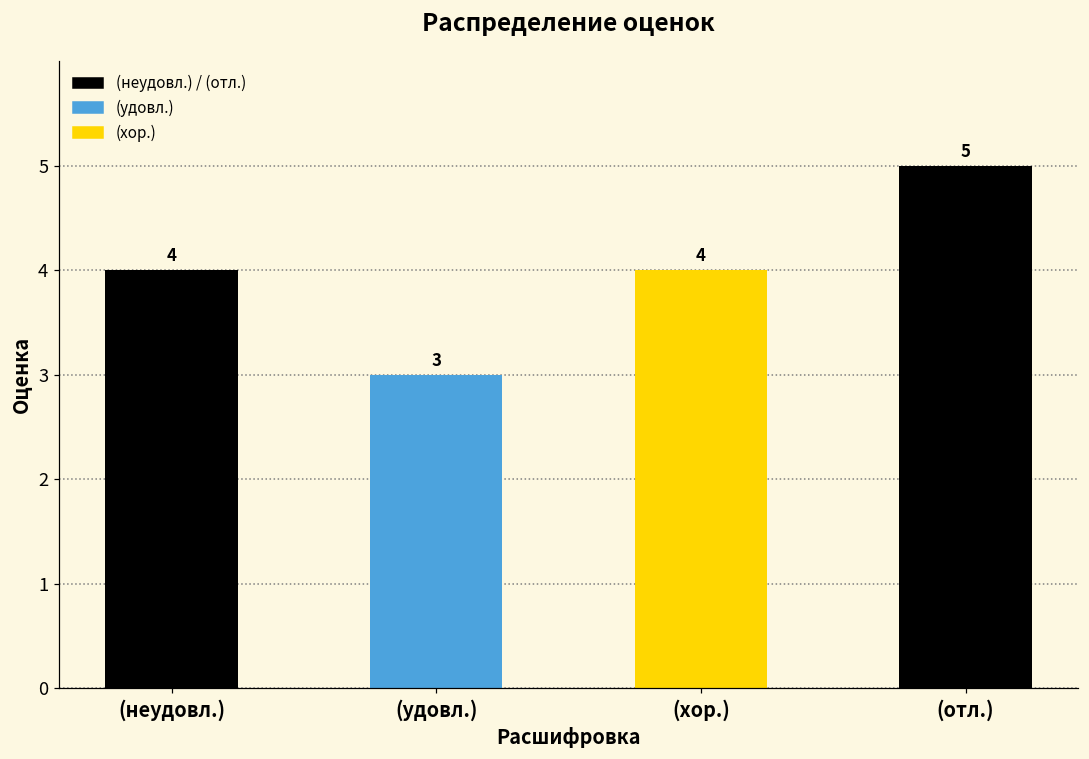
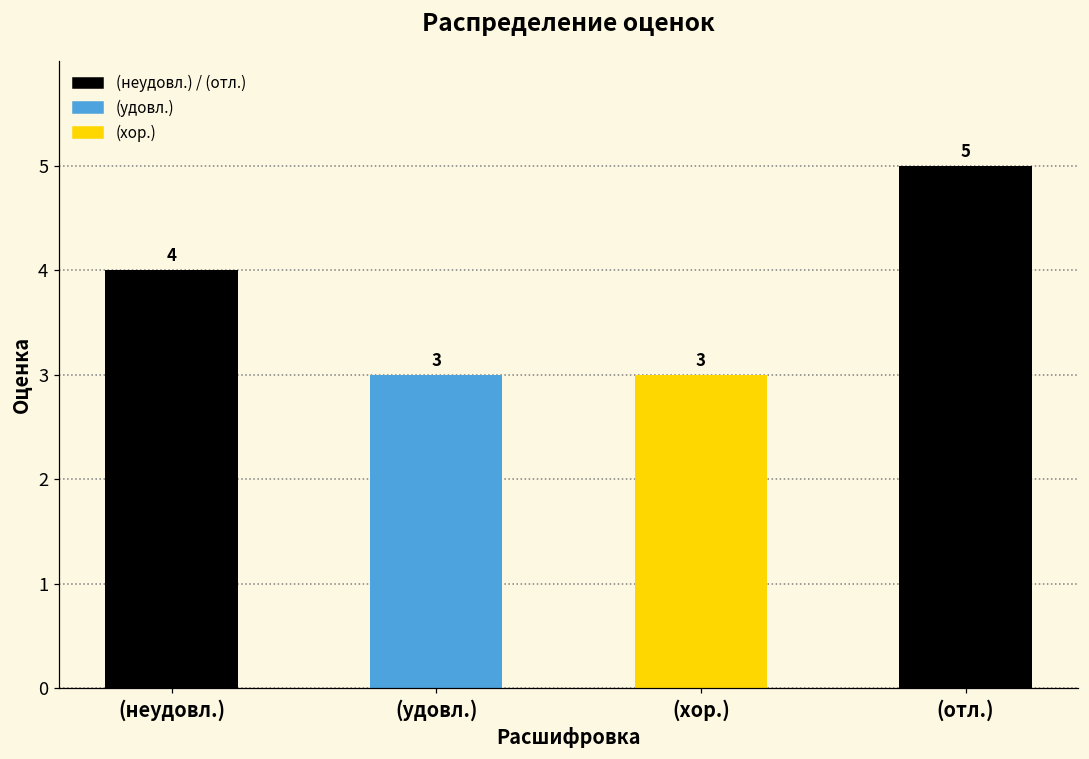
(хор.): 4 -> 3
